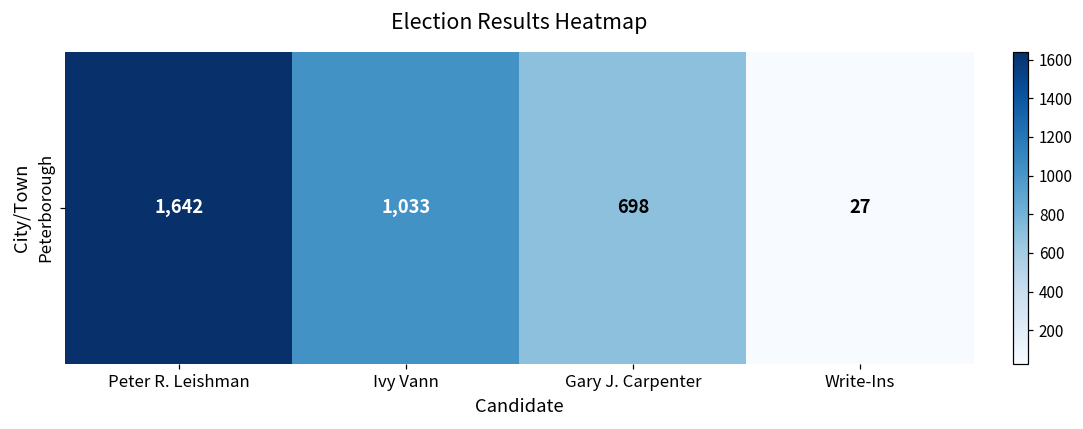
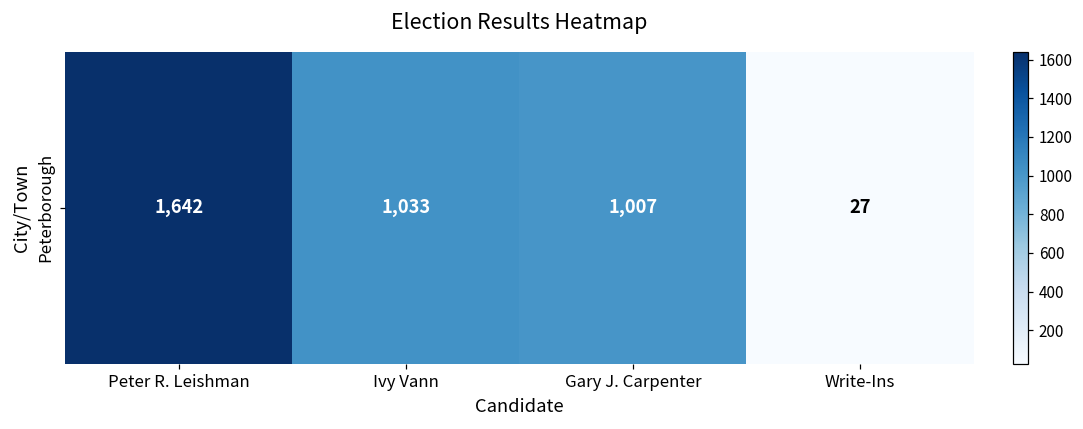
Peterborough, Gary J. Carpenter: 698 -> 1,007
